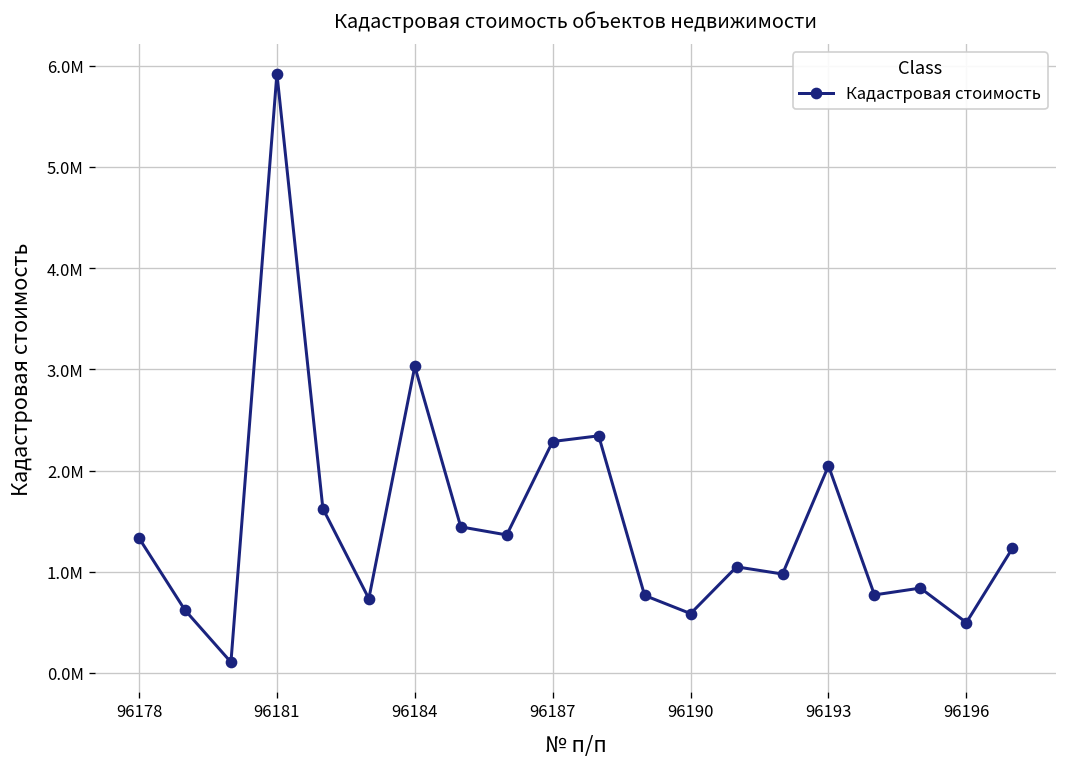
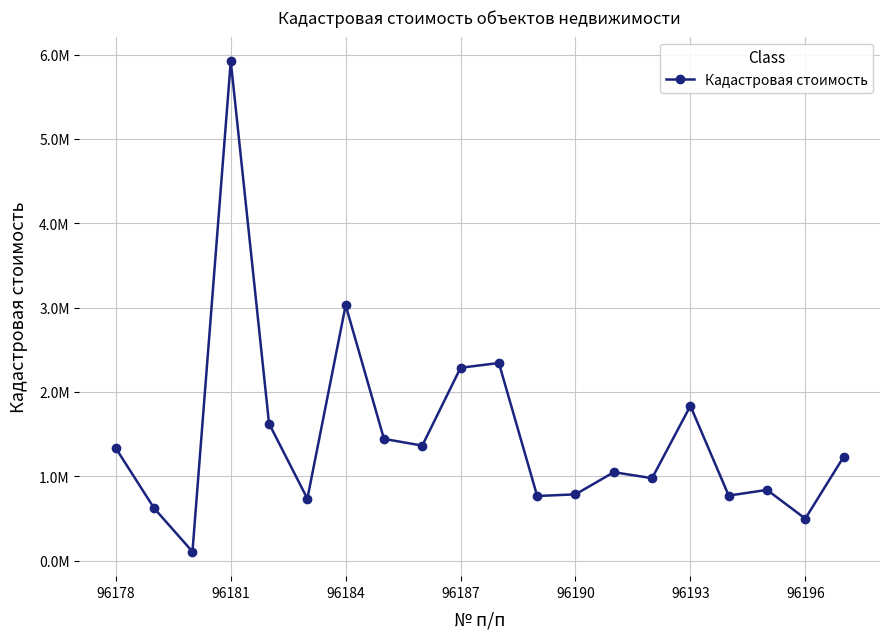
96190: 600000 -> 800000
96193: 2000000 -> 1800000
